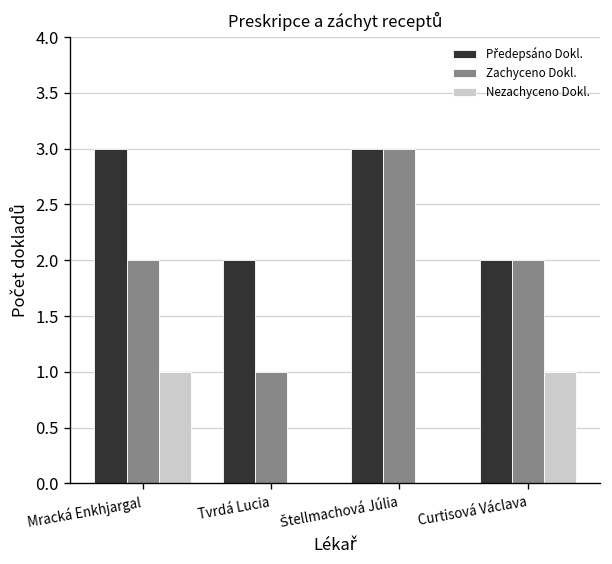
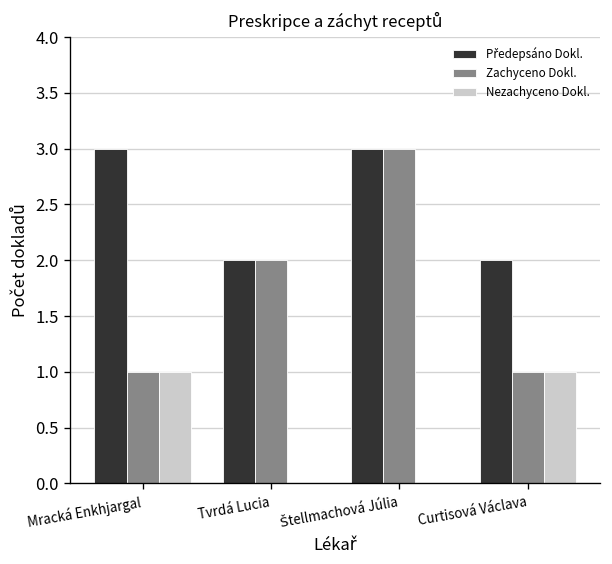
Zachyceno Dokl., Mracká Enkhjargal: 2 -> 1
Zachyceno Dokl., Tvrdá Lucia: 1 -> 2
Zachyceno Dokl., Curtisová Václava: 2 -> 1
